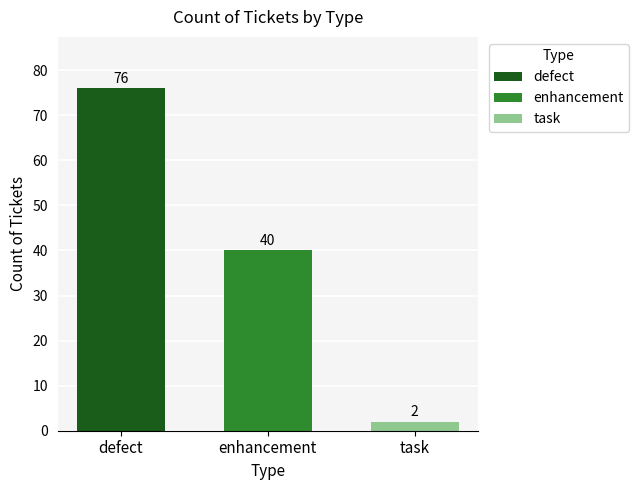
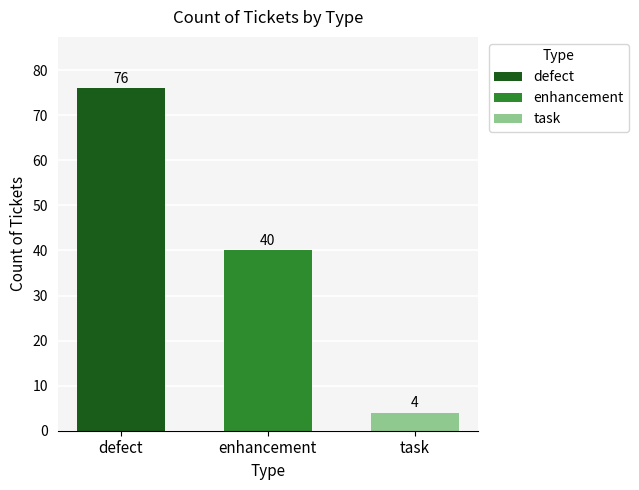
task: 2 -> 4
